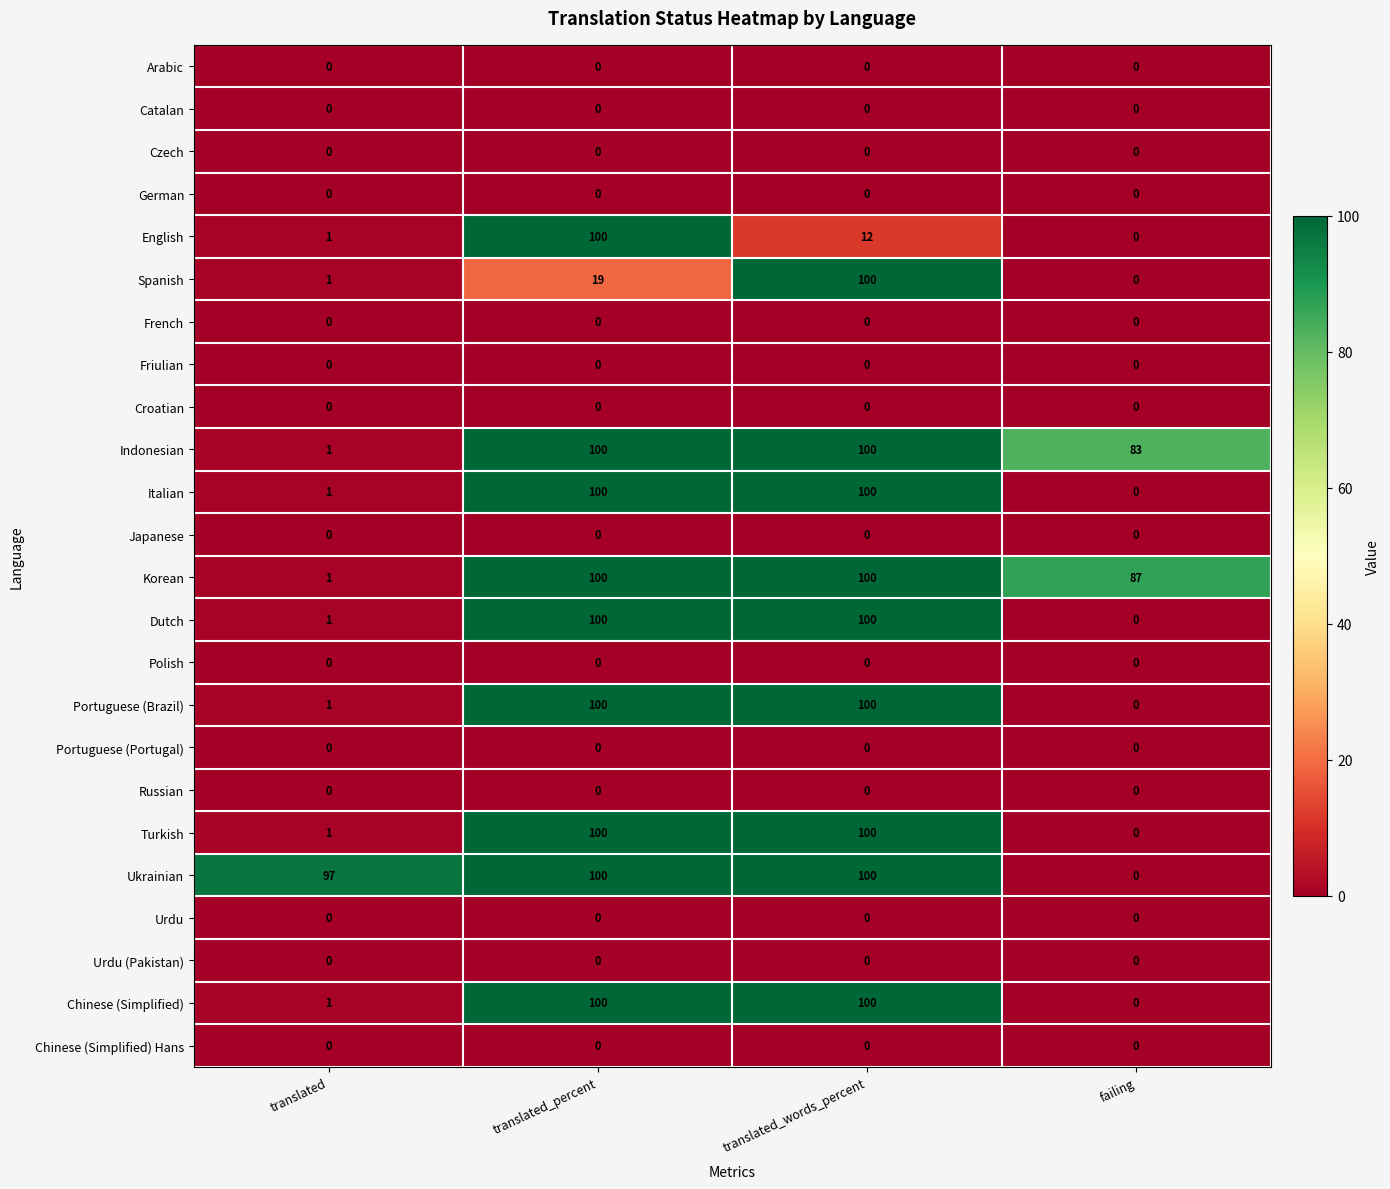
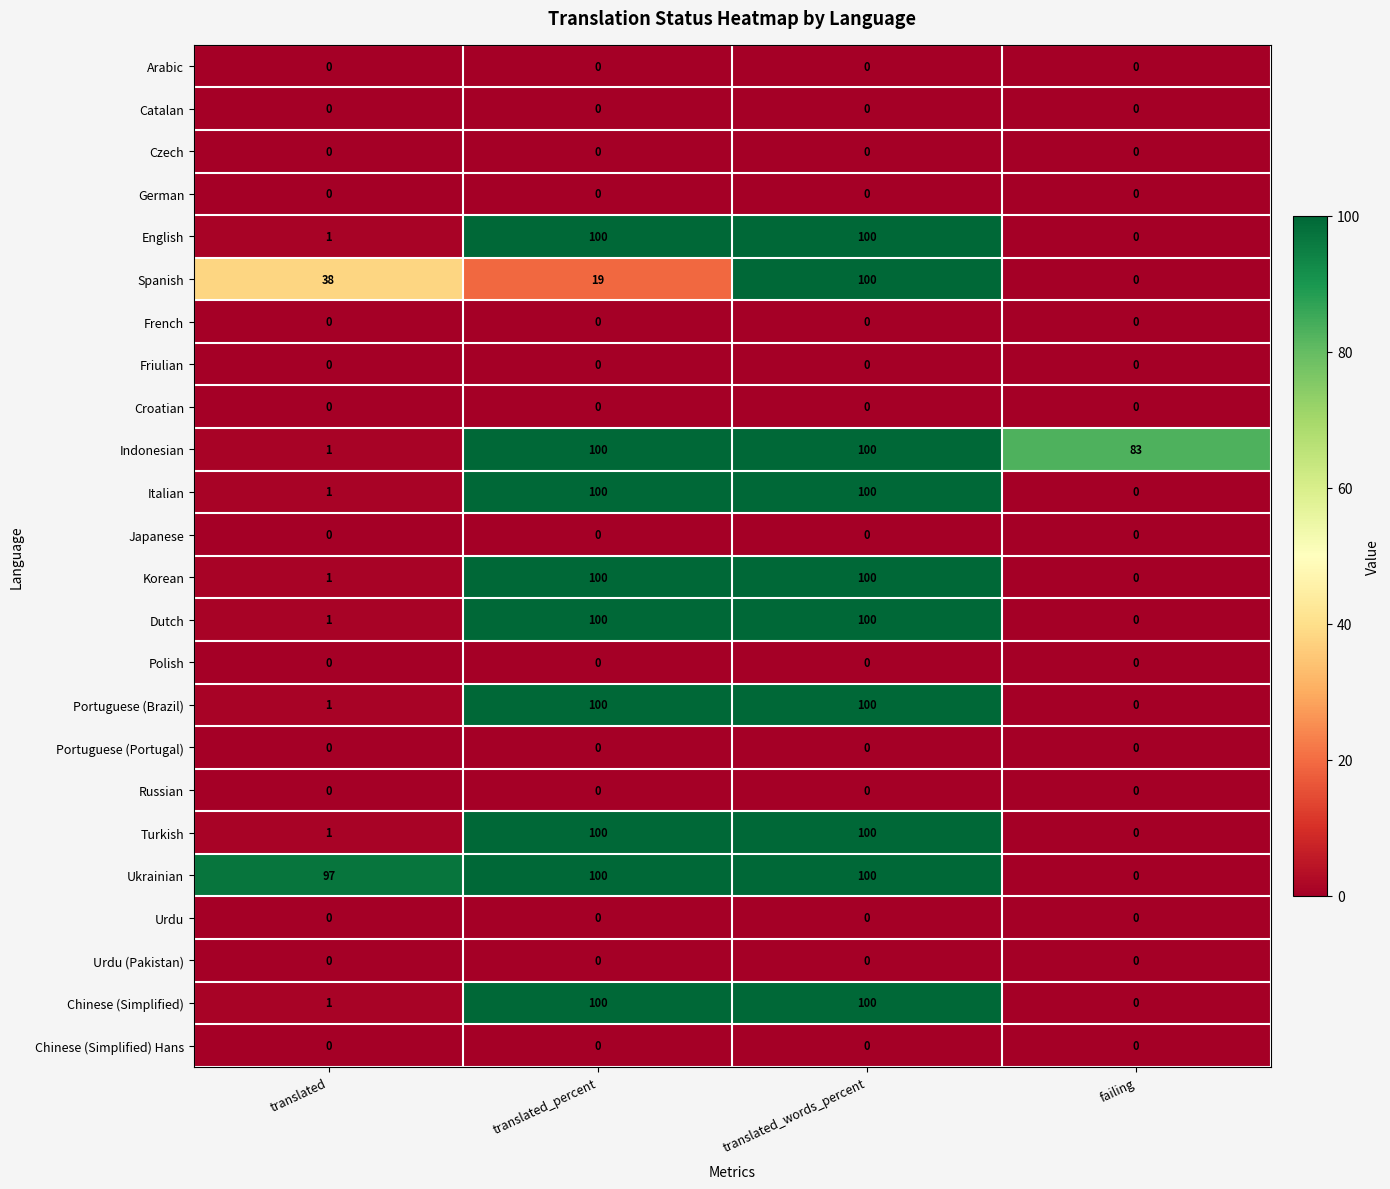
English, translated_words_percent: 12 -> 100
Spanish, translated: 1 -> 38
Korean, failing: 87 -> 0
